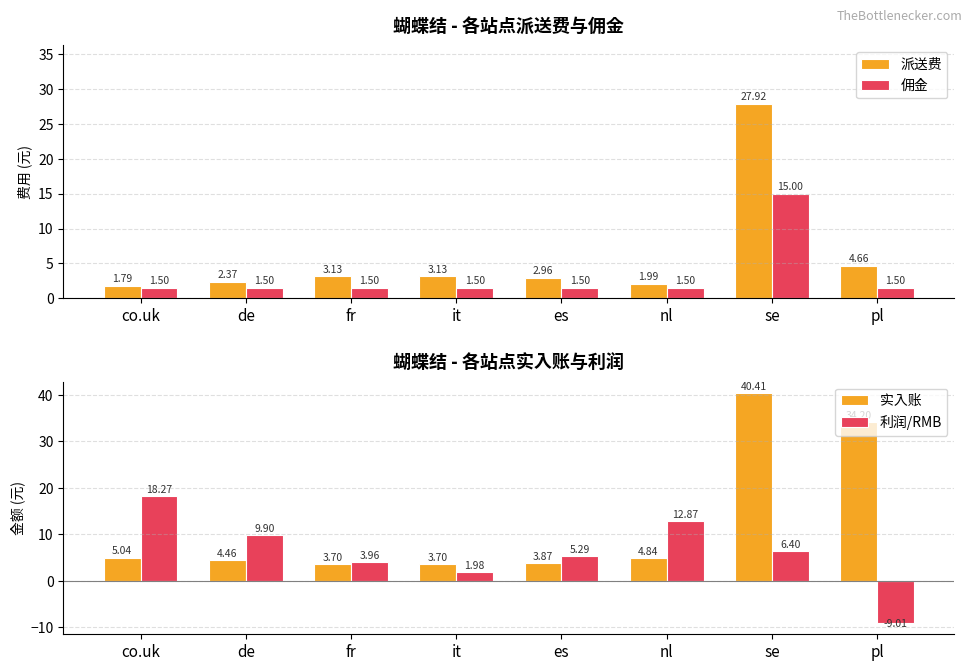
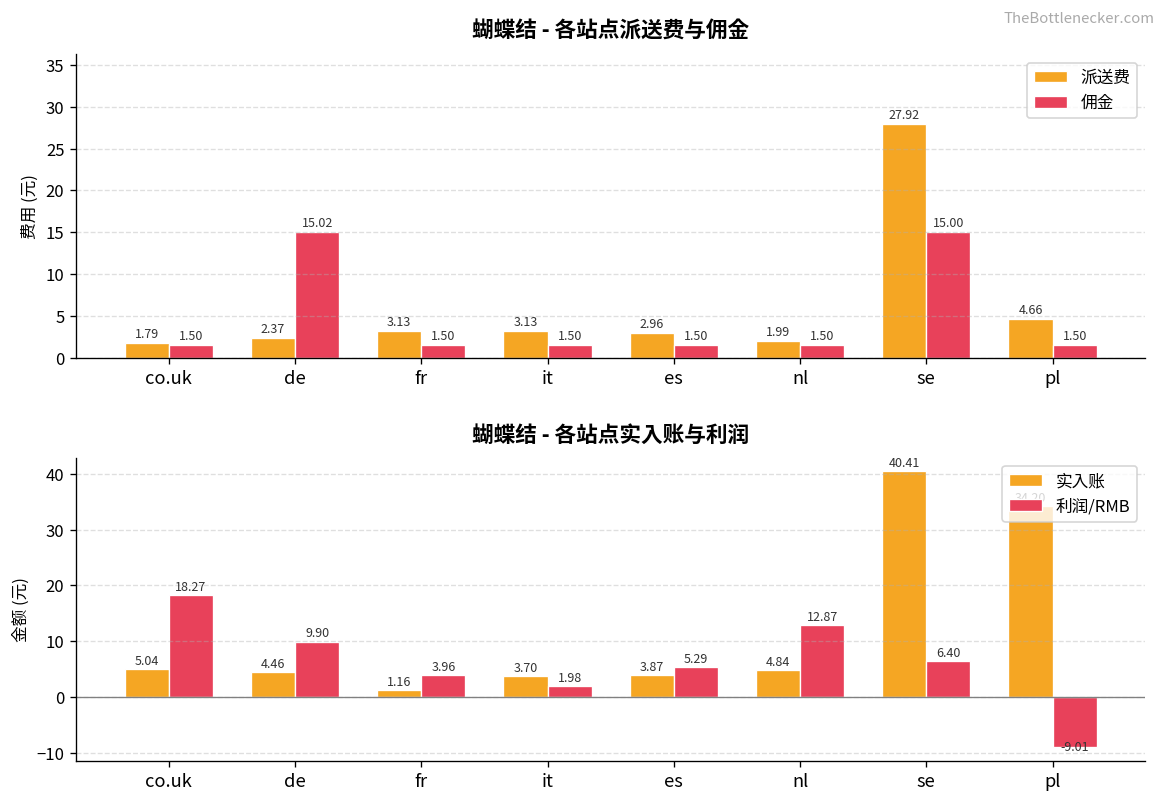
蝴蝶结 - 各站点派送费与佣金, 佣金, de: 1.50 -> 15.02
蝴蝶结 - 各站点实入账与利润, 实入账, fr: 3.70 -> 1.16
